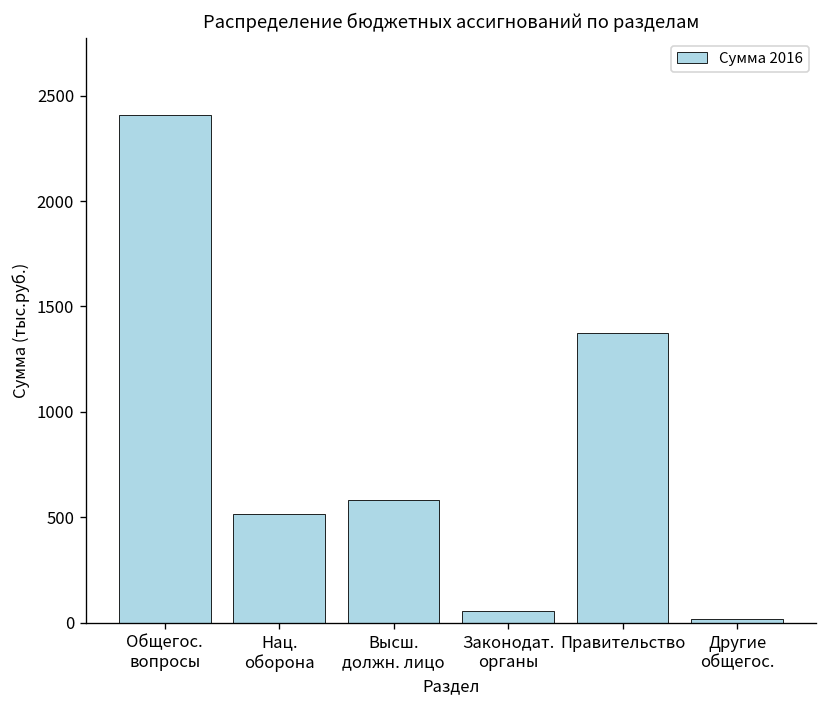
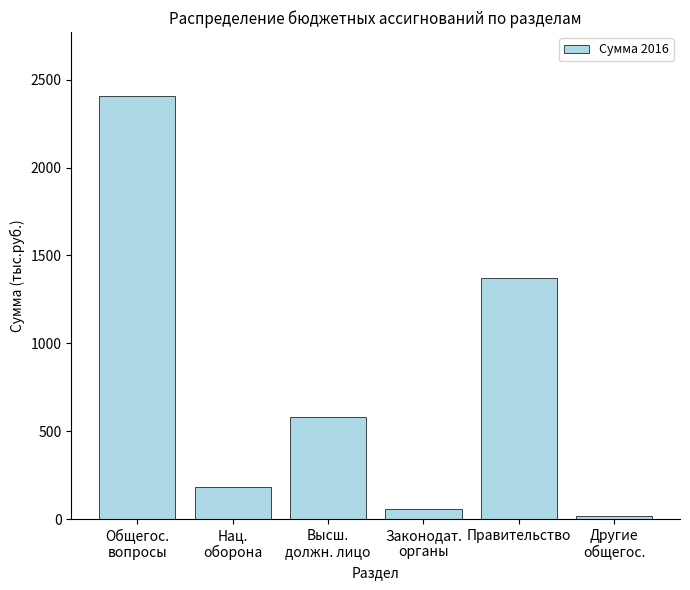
Нац. оборона: 510 -> 180
